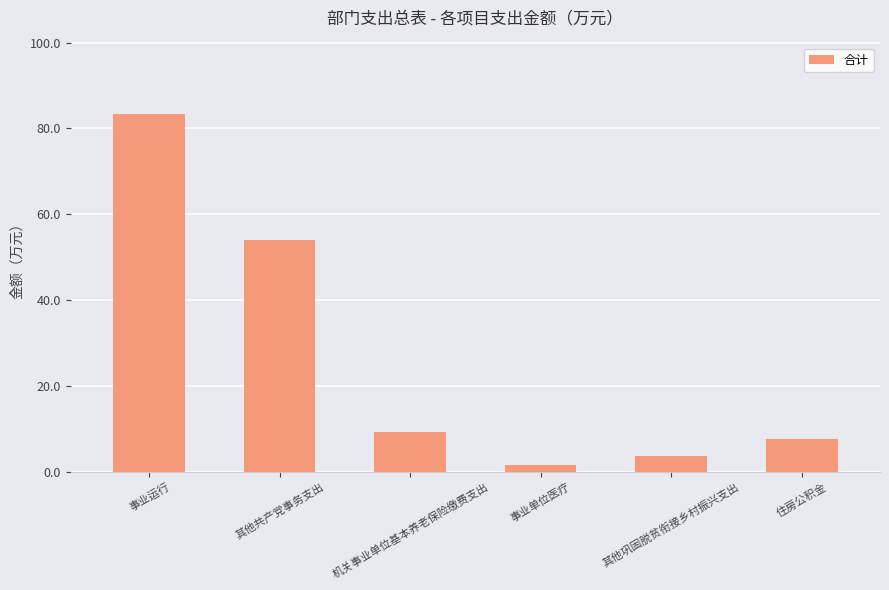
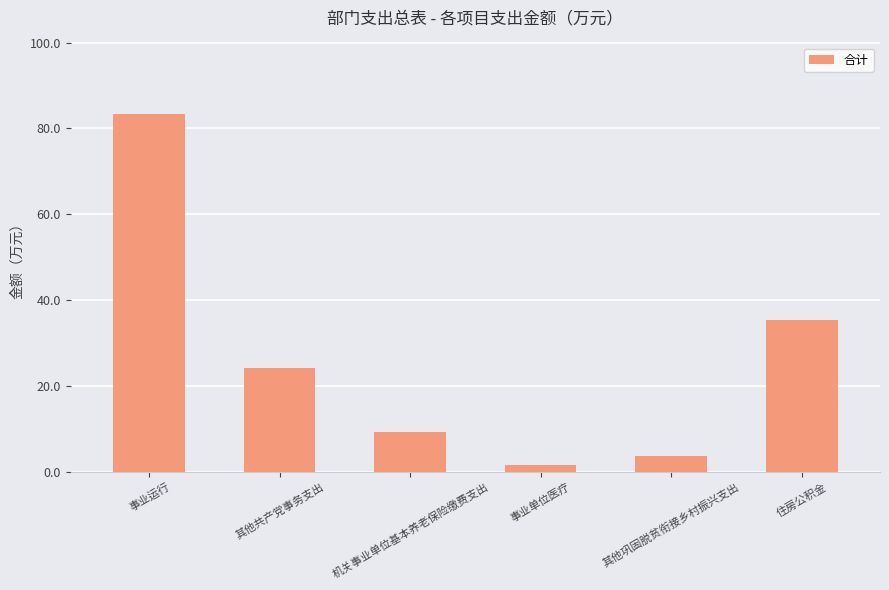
其他共产党事务支出: 54 -> 24
住房公积金: 8 -> 35
